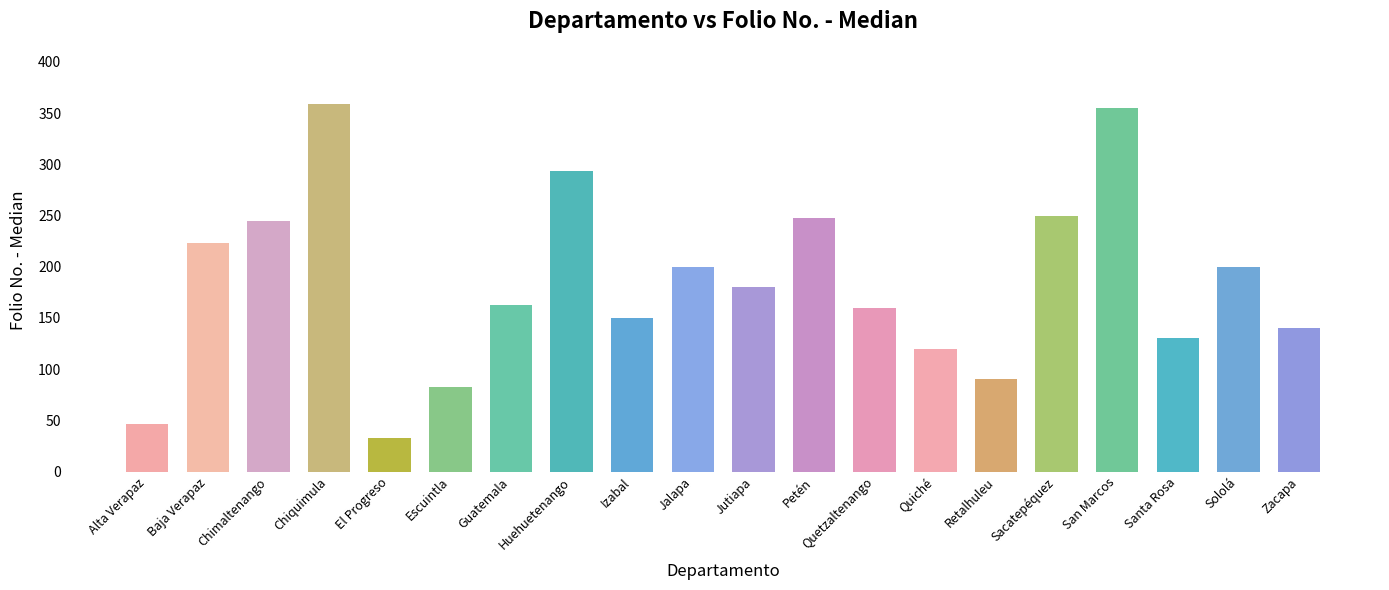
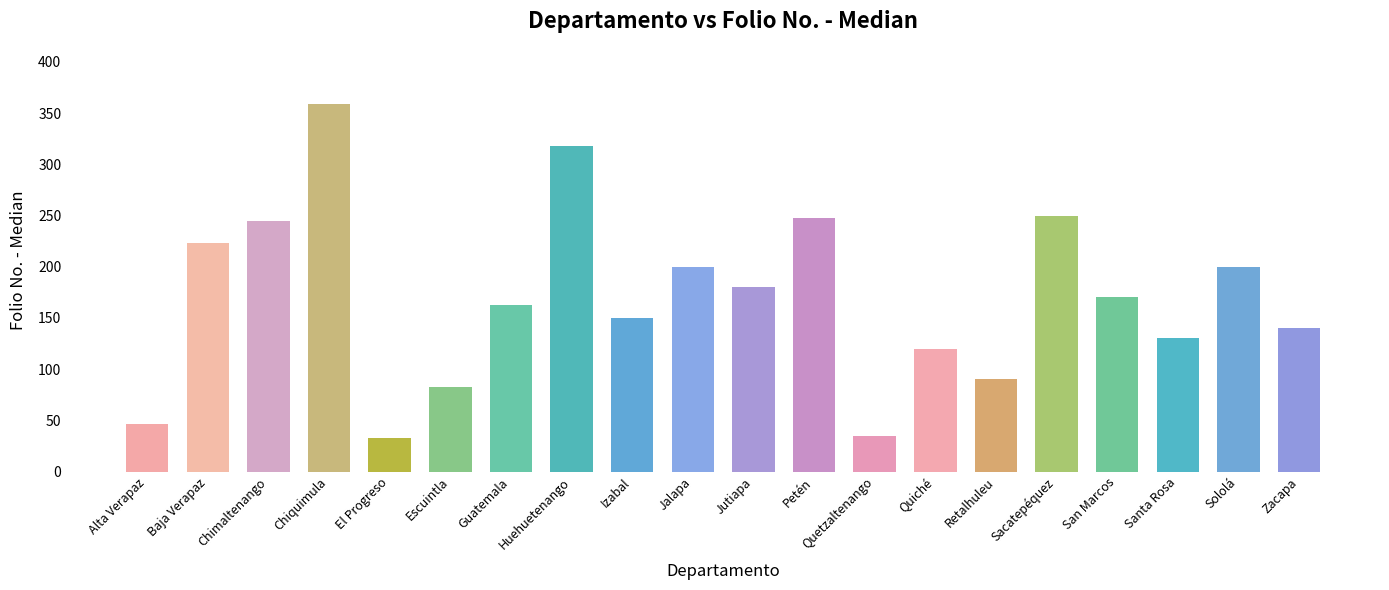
Huehuetenango: 294 -> 318
Quetzaltenango: 160 -> 35
San Marcos: 355 -> 170
